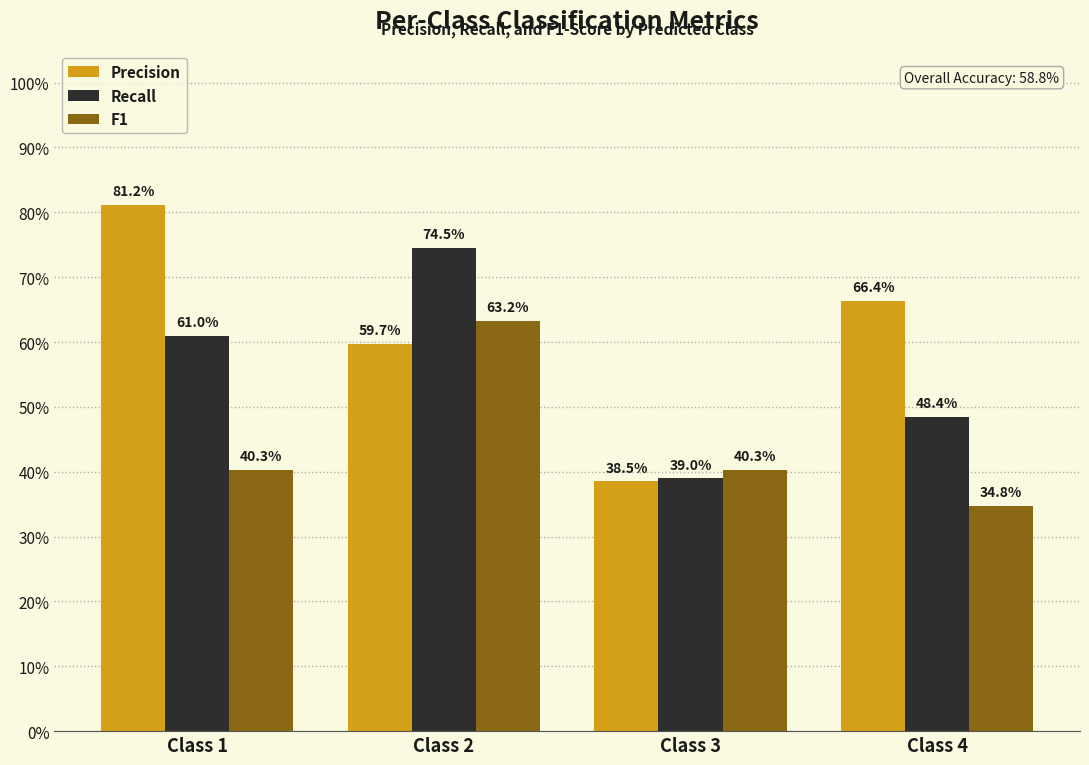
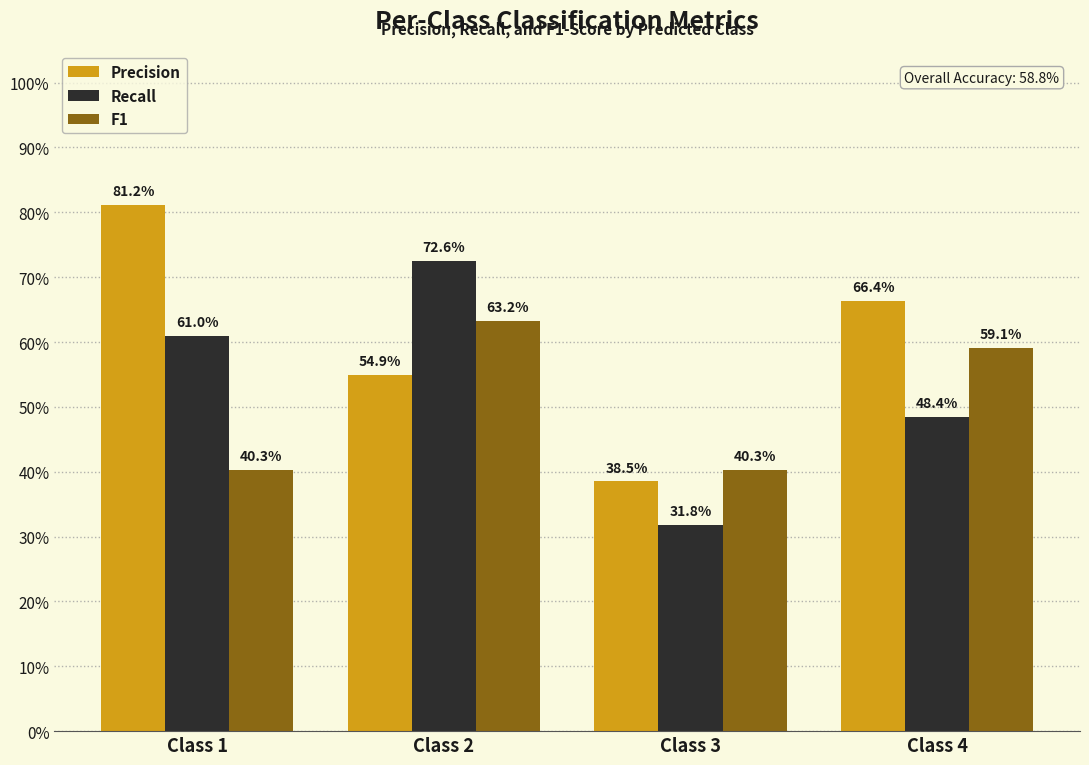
Precision, Class 2: 59.7% -> 54.9%
Recall, Class 2: 74.5% -> 72.6%
Recall, Class 3: 39.0% -> 31.8%
F1, Class 4: 34.8% -> 59.1%
